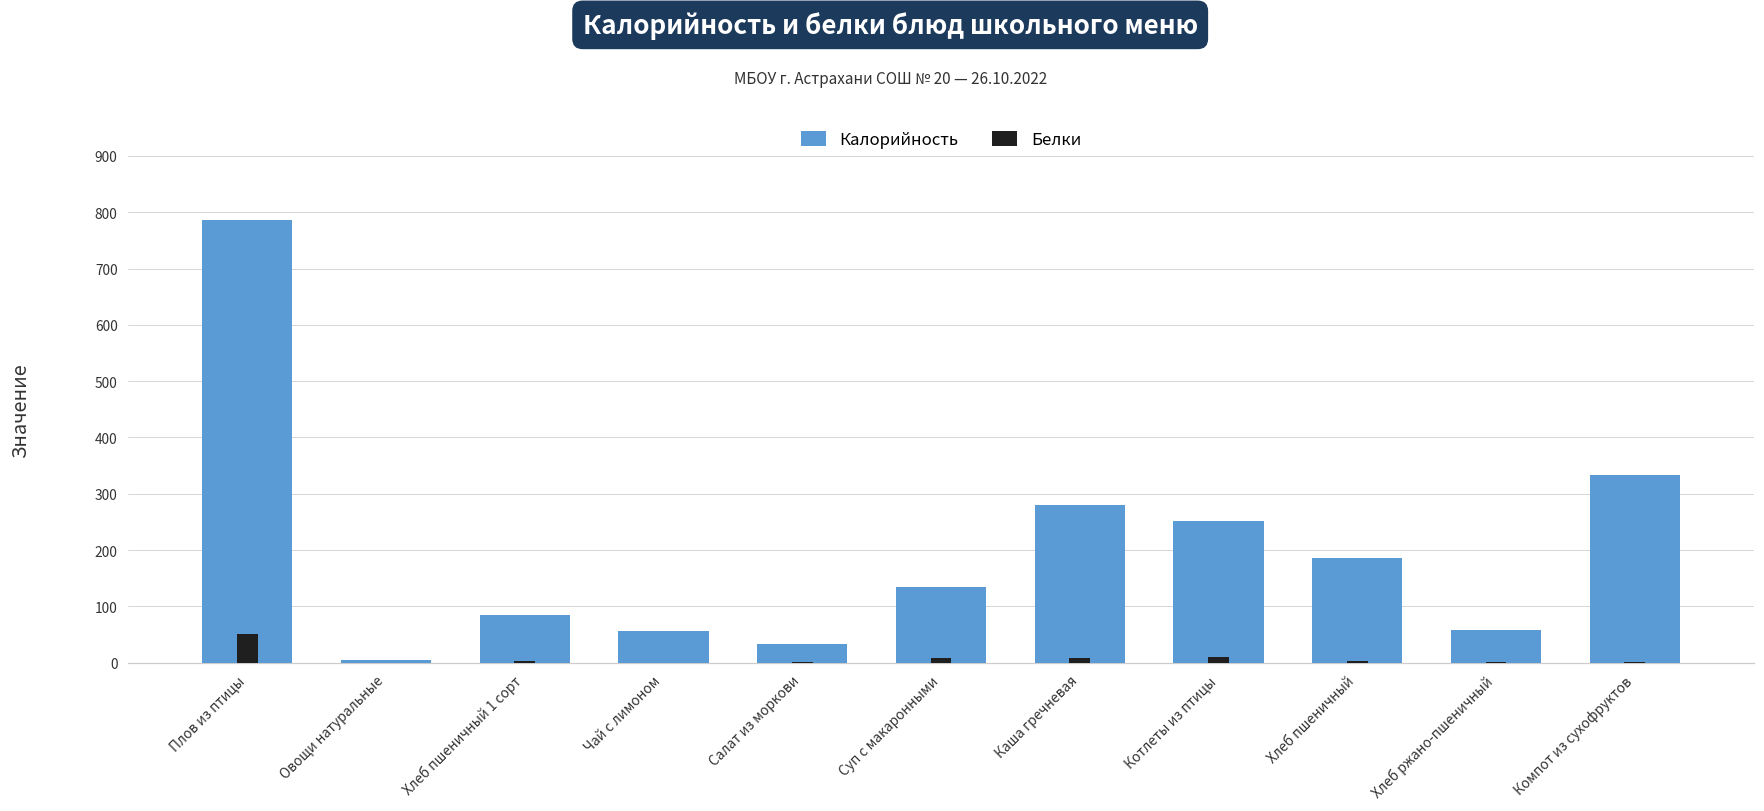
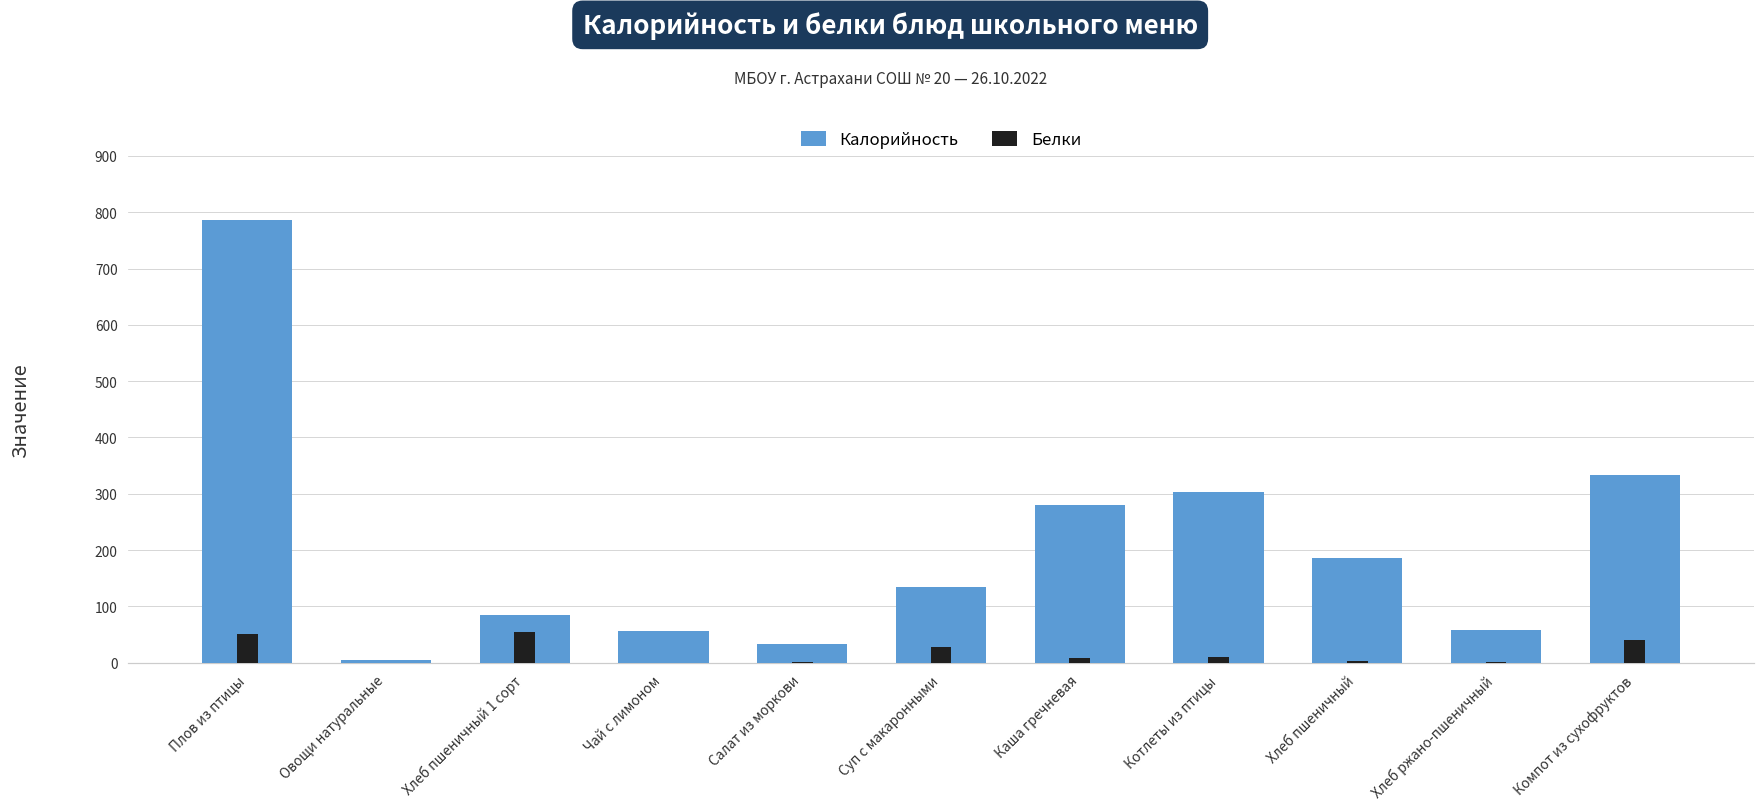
Белки, Хлеб пшеничный 1 сорт: 0 -> 50
Белки, Суп с макаронными: 10 -> 30
Калорийность, Котлеты из птицы: 250 -> 300
Белки, Компот из сухофруктов: 0 -> 40
